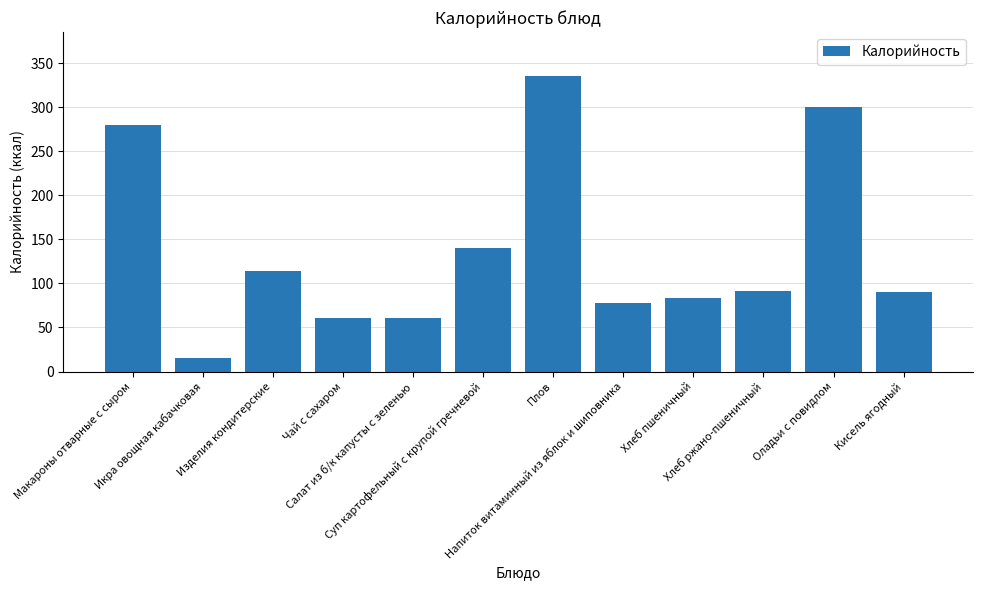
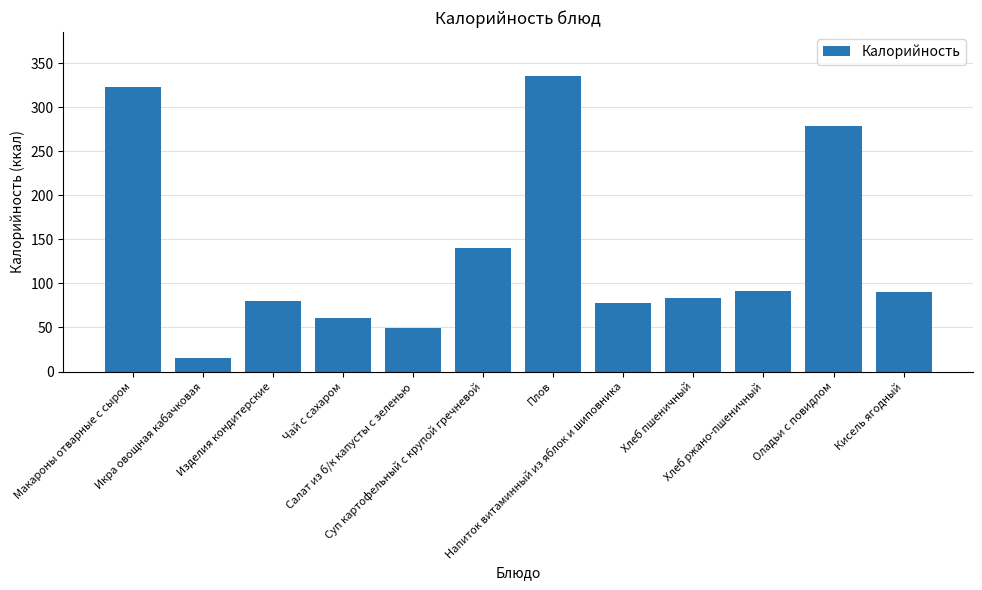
Макароны отварные с сыром: 280 -> 320
Изделия кондитерские: 110 -> 80
Салат из б/к капусты с зеленью: 60 -> 50
Оладьи с повидлом: 300 -> 280
